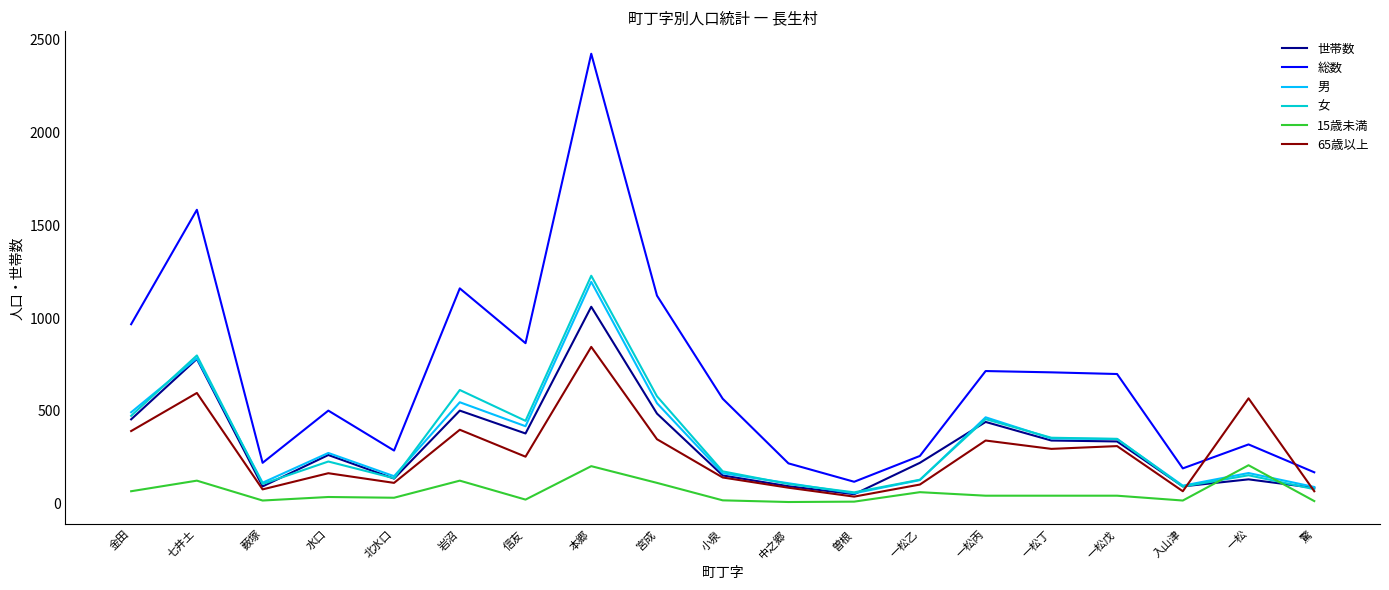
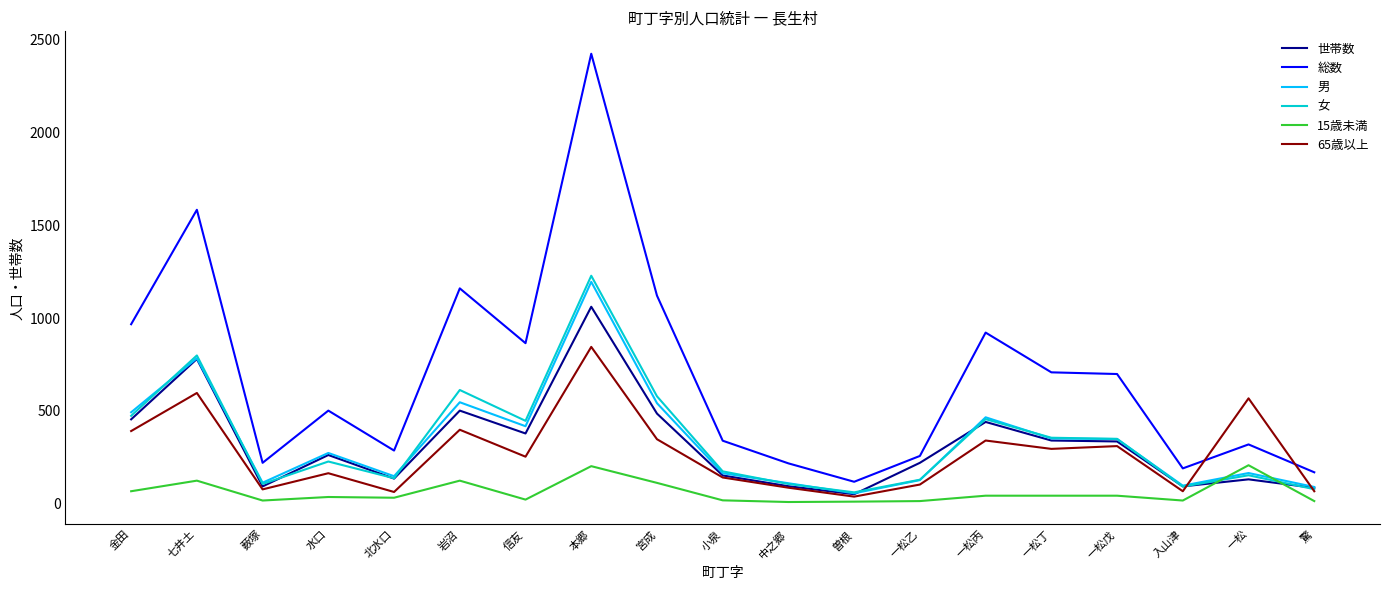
65歳以上, 北水口: 110 -> 60
総数, 小泉: 570 -> 340
15歳未満, 一松乙: 60 -> 20
総数, 一松丙: 720 -> 920
